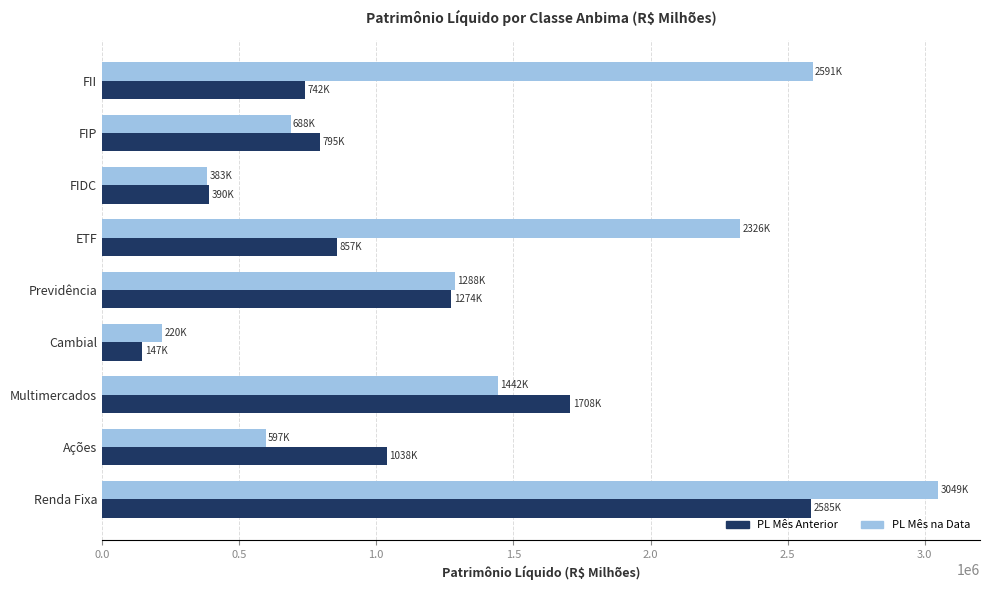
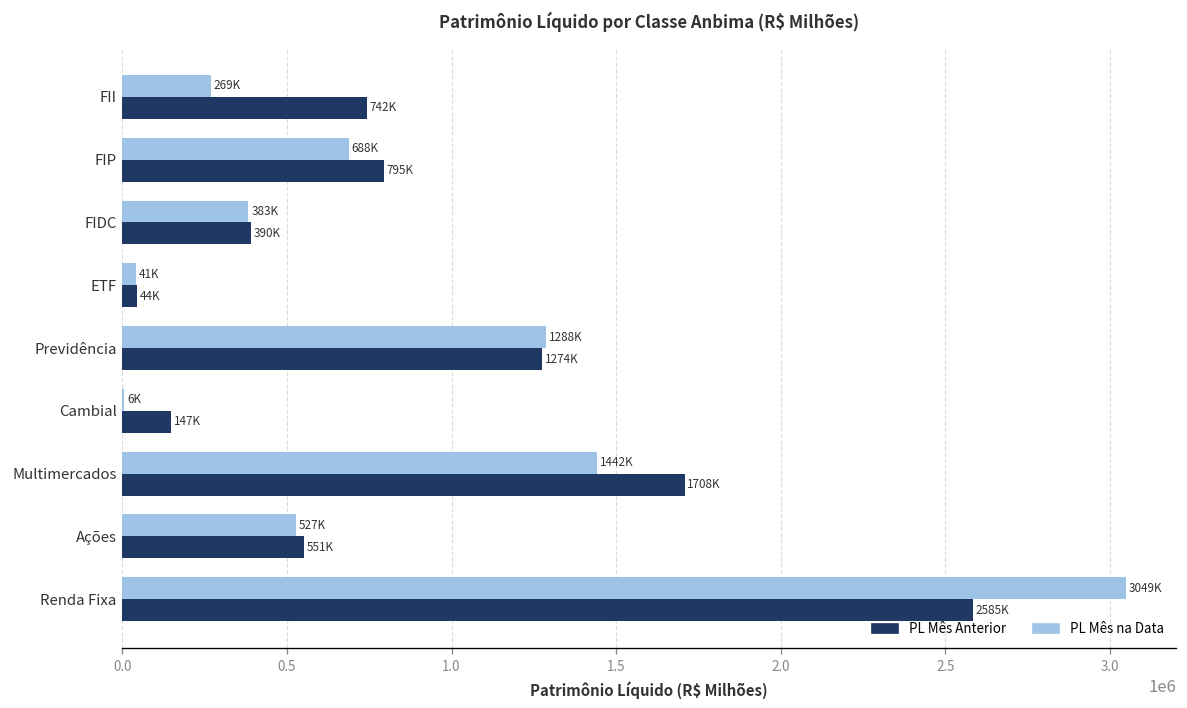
PL Mês na Data, FII: 2591K -> 269K
PL Mês na Data, ETF: 2326K -> 41K
PL Mês Anterior, ETF: 857K -> 44K
PL Mês na Data, Cambial: 220K -> 6K
PL Mês na Data, Ações: 597K -> 527K
PL Mês Anterior, Ações: 1038K -> 551K
